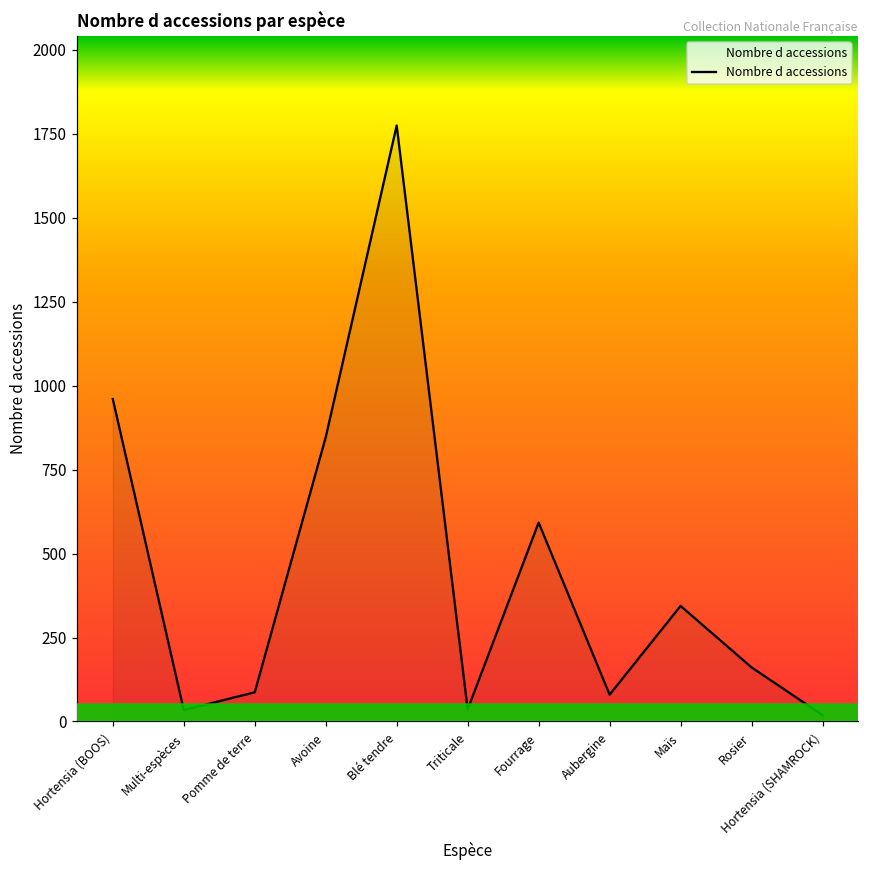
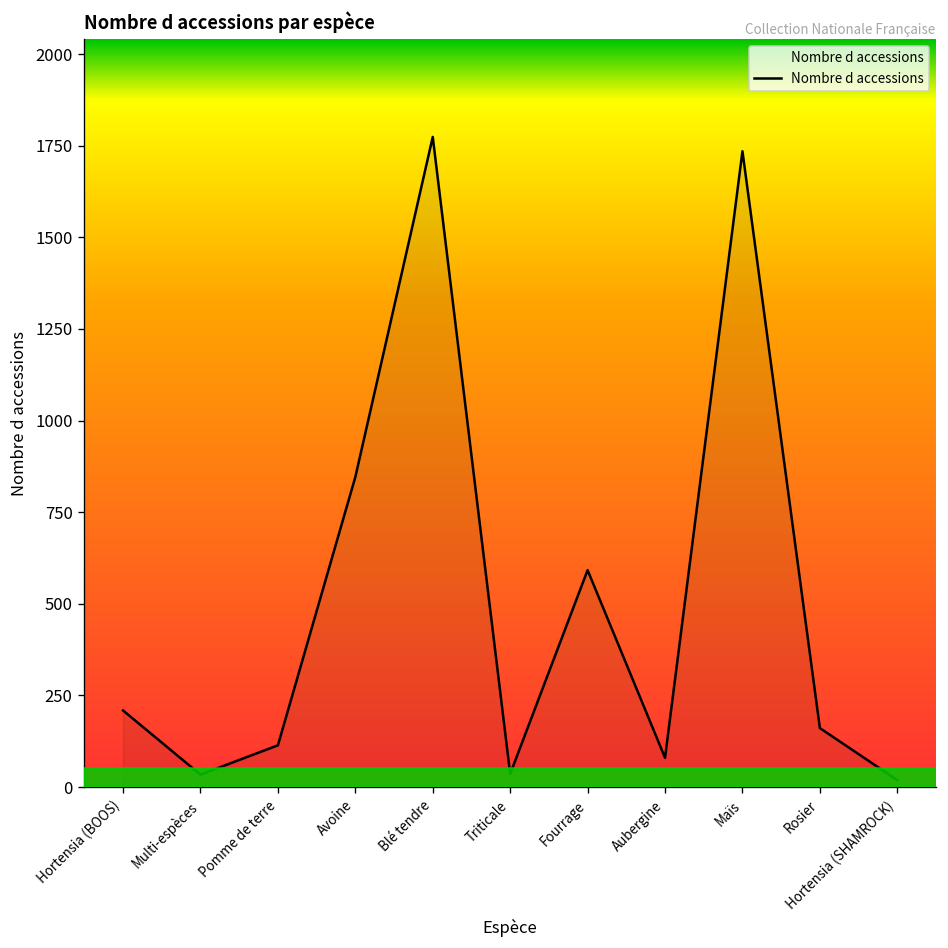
Hortensia (BOOS): 960 -> 210
Pomme de terre: 90 -> 110
Maïs: 340 -> 1740
